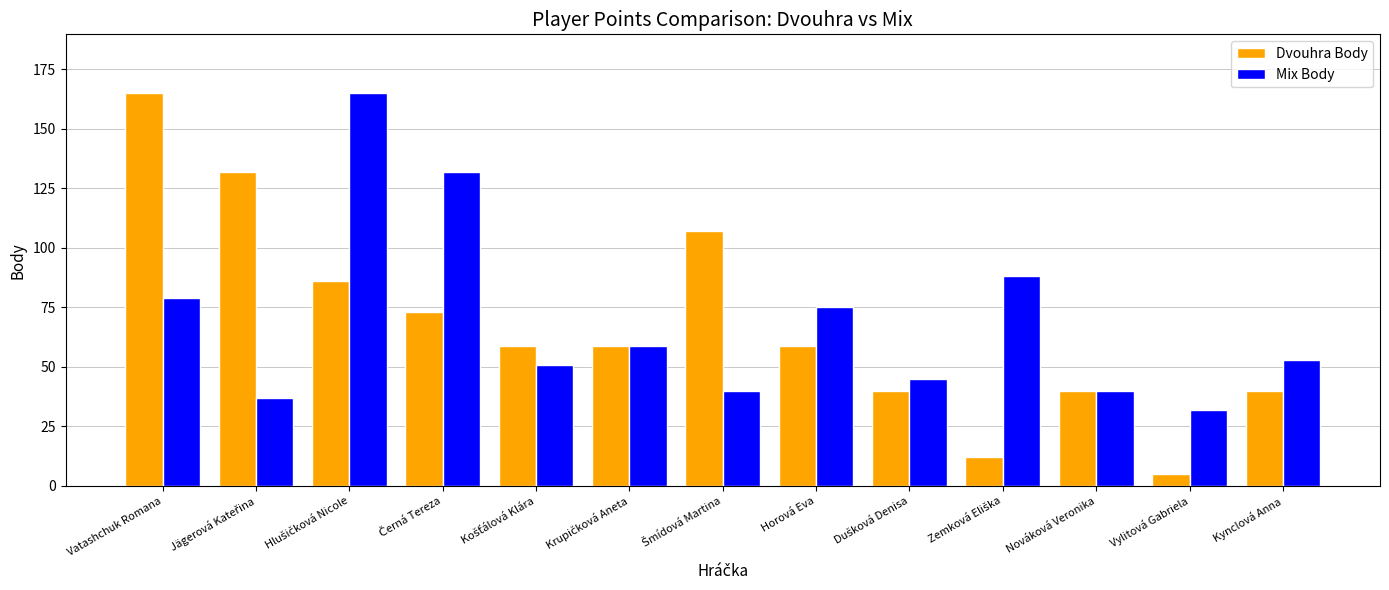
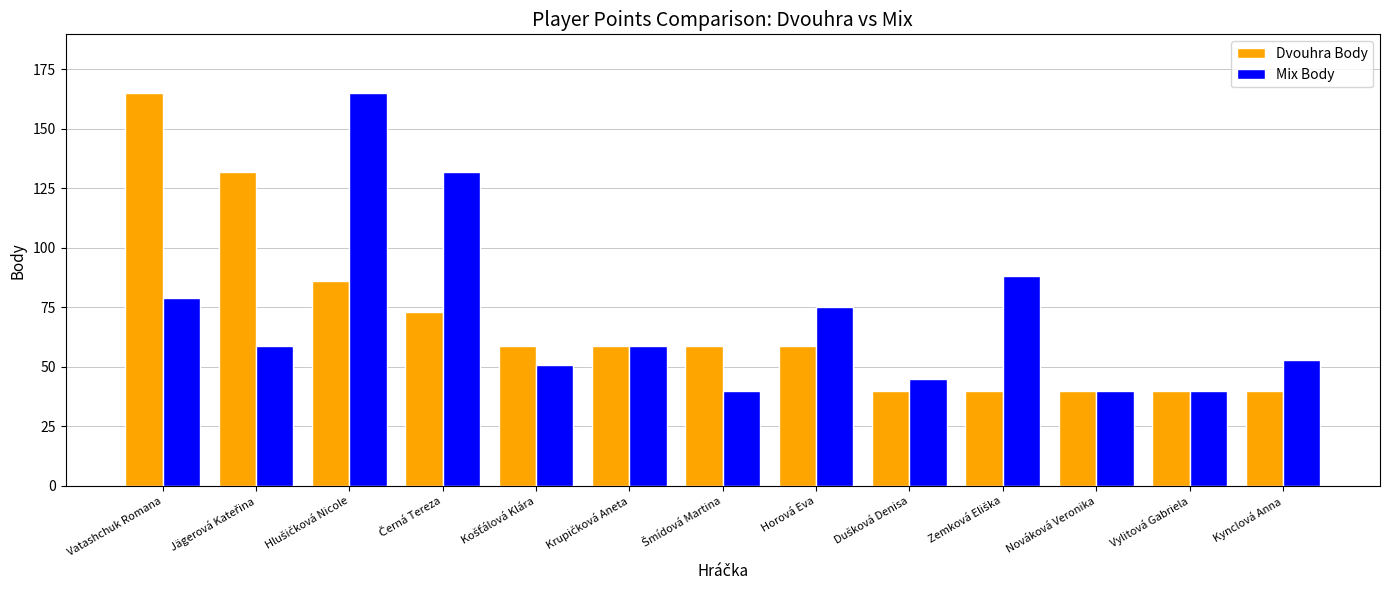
Mix Body, Jägerová Kateřina: 37 -> 59
Dvouhra Body, Šmídová Martina: 107 -> 59
Dvouhra Body, Zemková Eliška: 12 -> 40
Dvouhra Body, Vylitová Gabriela: 5 -> 40
Mix Body, Vylitová Gabriela: 32 -> 40
